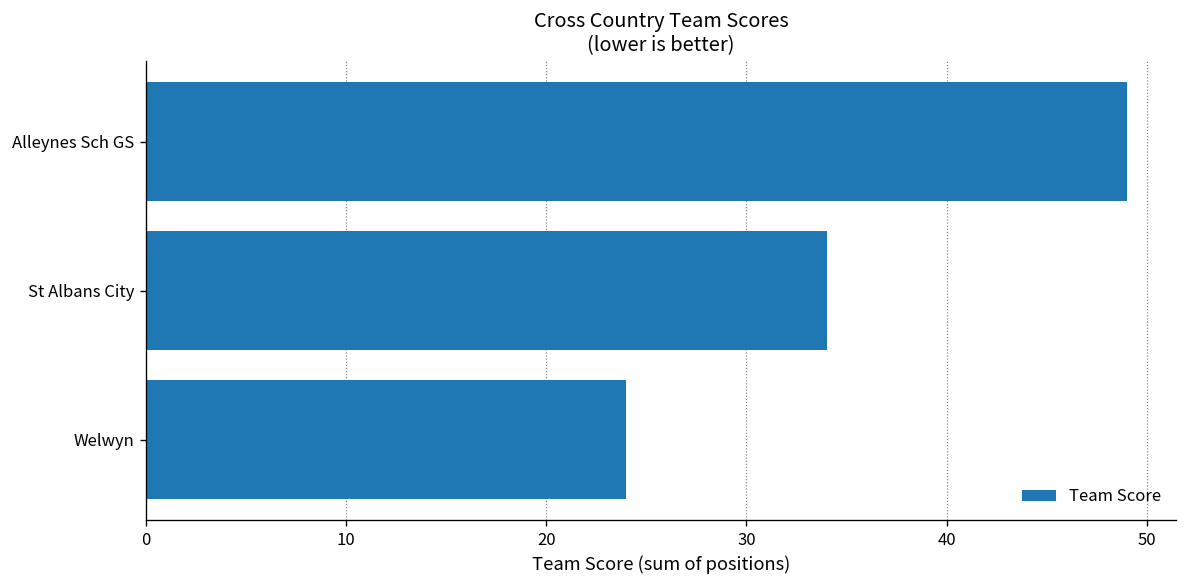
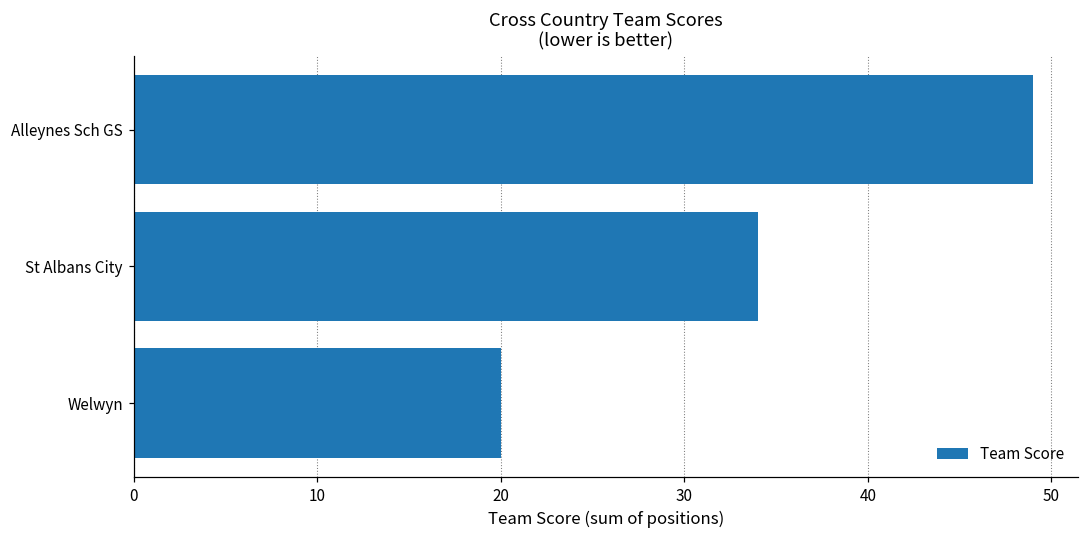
Welwyn: 24 -> 20
